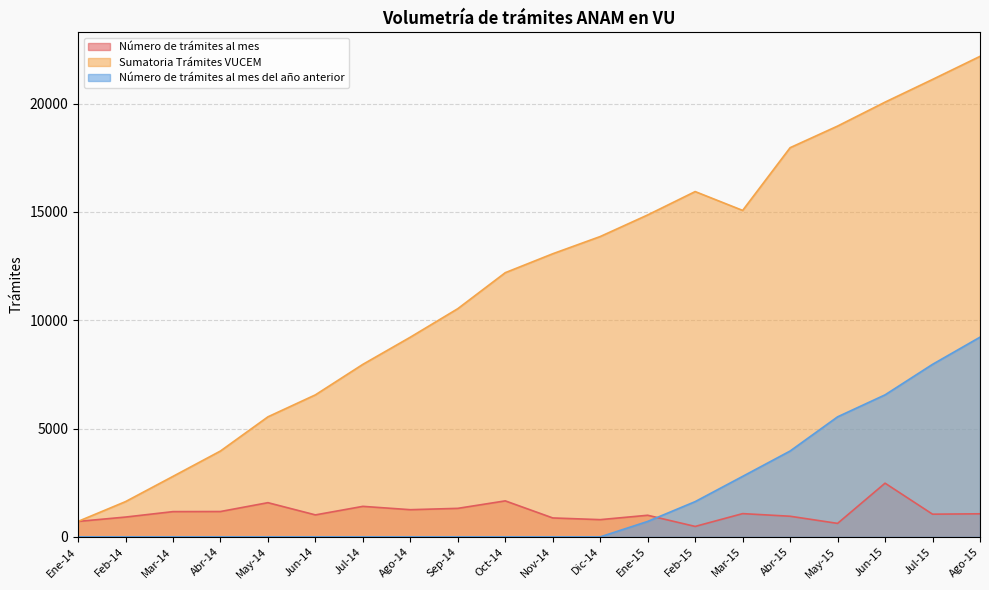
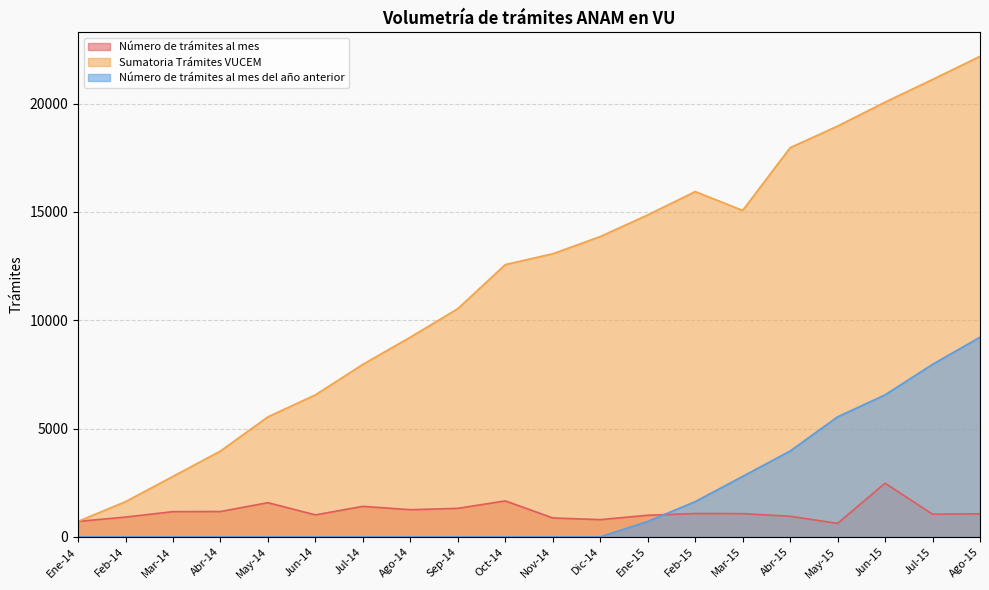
Sumatoria Trámites VUCEM, Oct-14: 12200 -> 12600
Número de trámites al mes, Feb-15: 500 -> 1100
